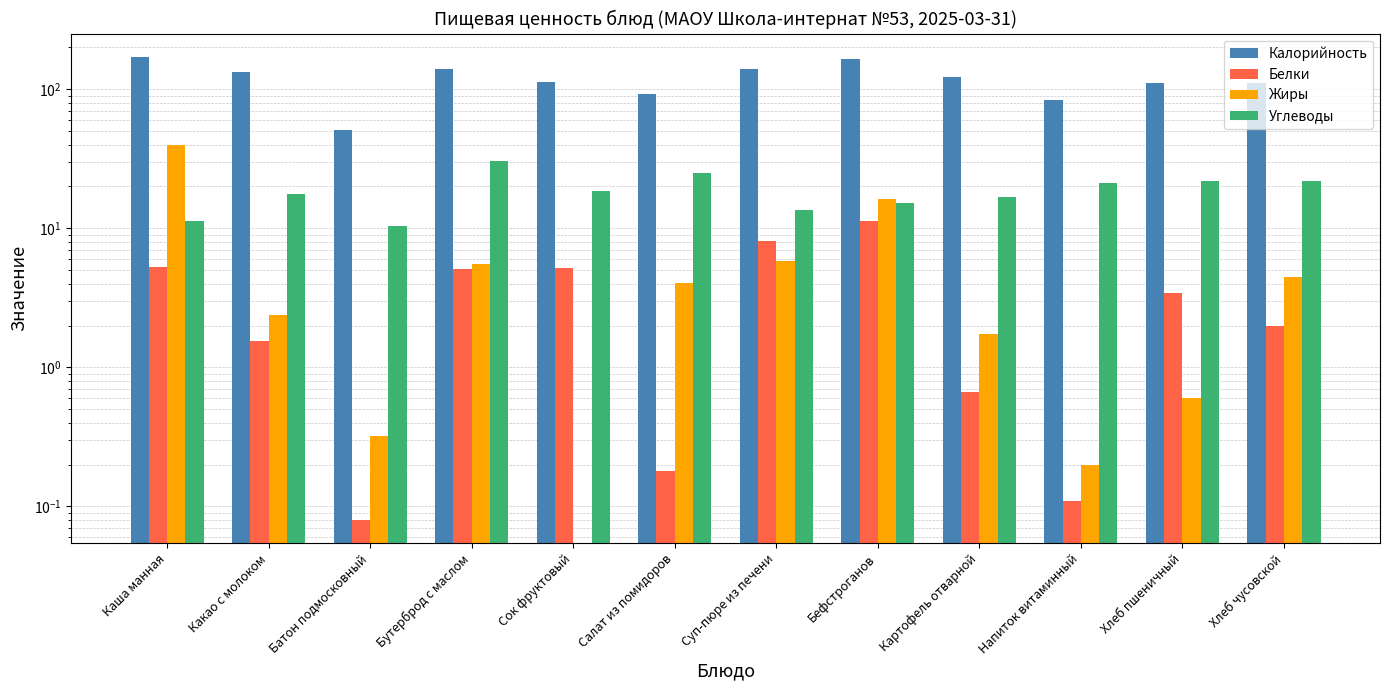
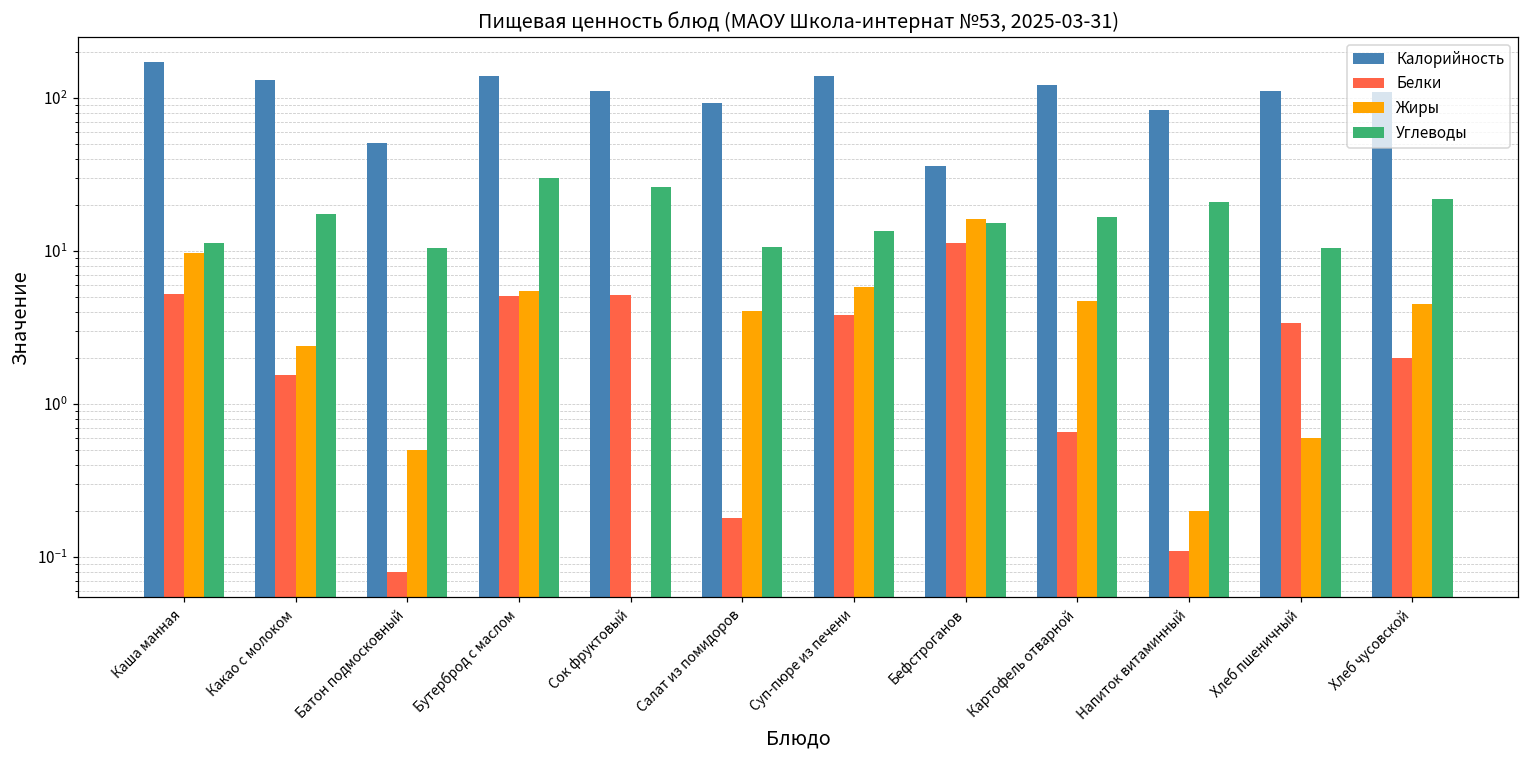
Жиры, Каша манная: 40 -> 10
Жиры, Батон подмосковный: 0.32 -> 0.50
Углеводы, Сок фруктовый: 19 -> 26
Углеводы, Салат из помидоров: 25 -> 11
Белки, Суп-пюре из печени: 8 -> 3.8
Калорийность, Бефстроганов: 160 -> 36
Жиры, Картофель отварной: 1.7 -> 4.7
Углеводы, Хлеб пшеничный: 22 -> 10
